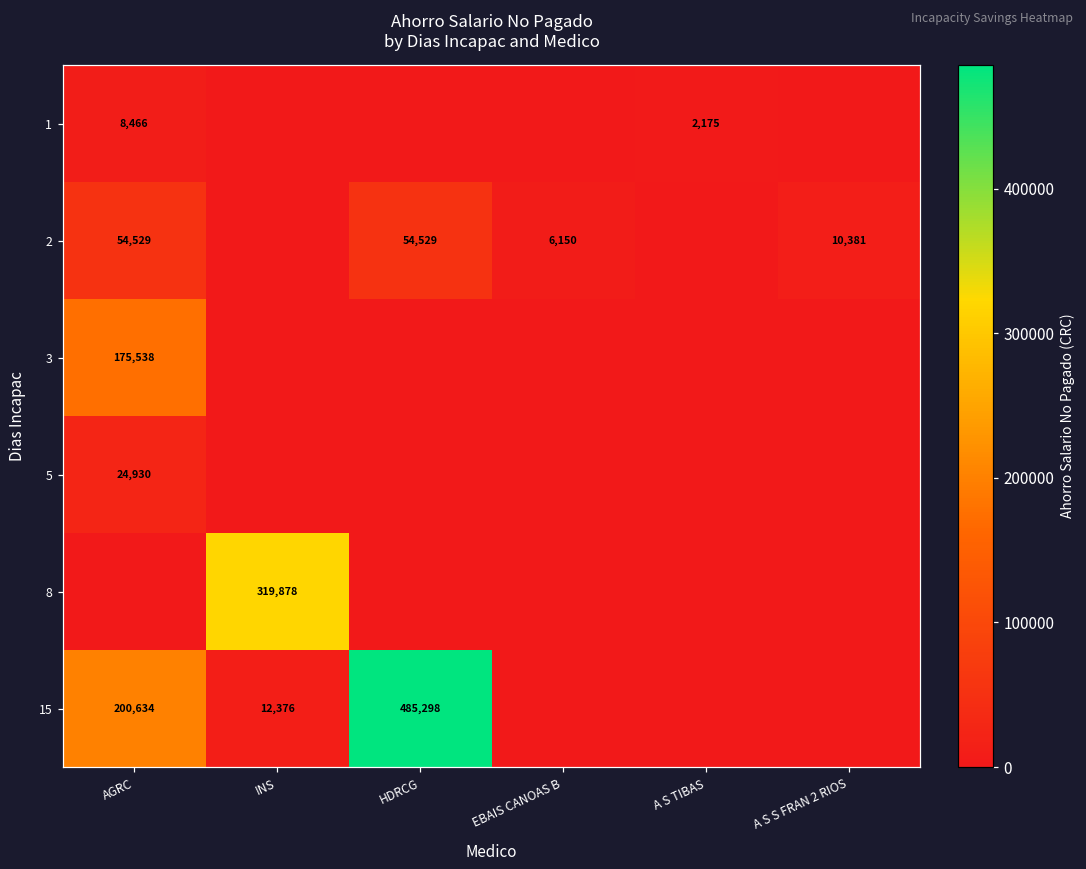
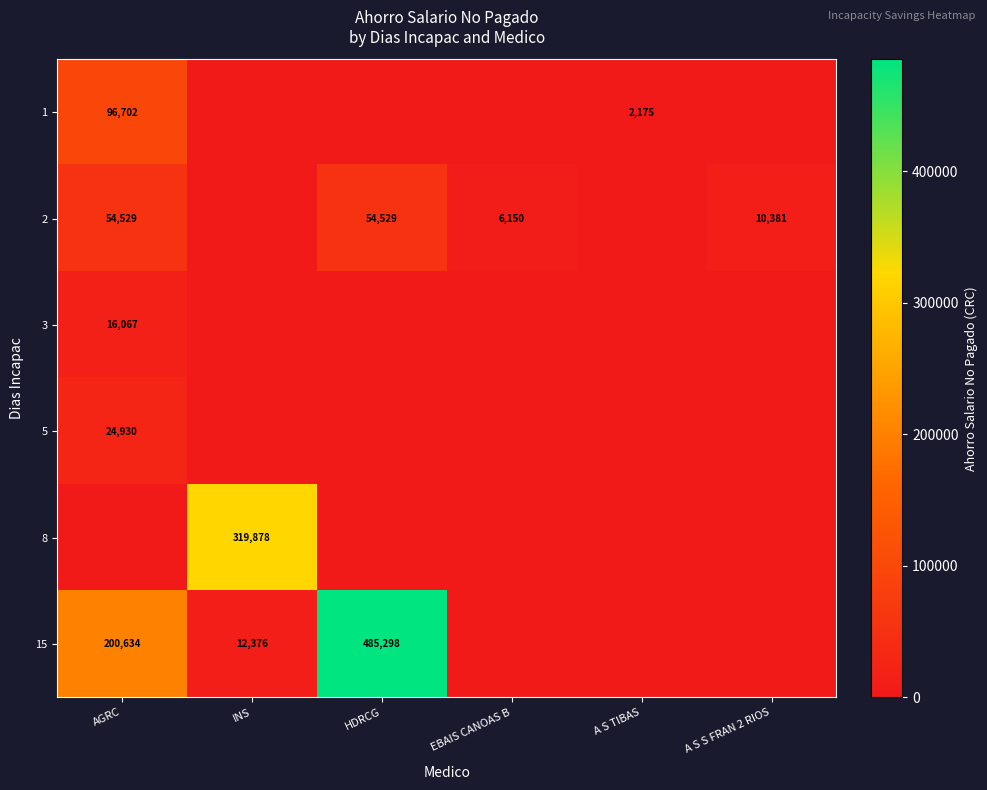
1, AGRC: 8,466 -> 96,702
3, AGRC: 175,538 -> 16,067
